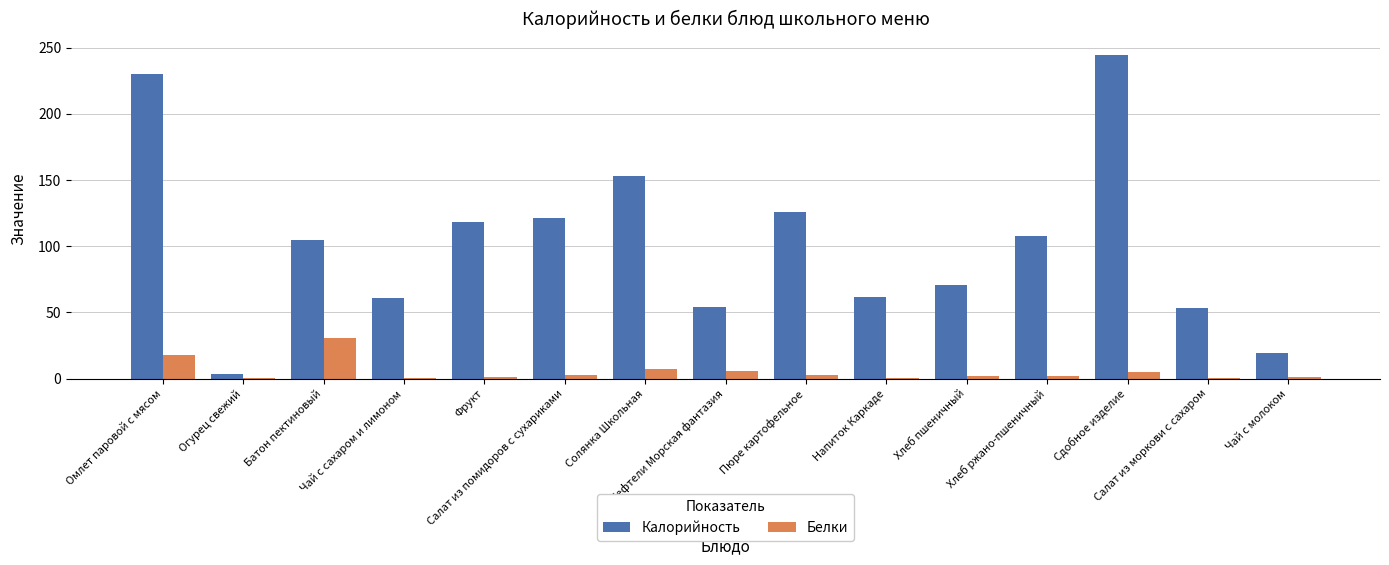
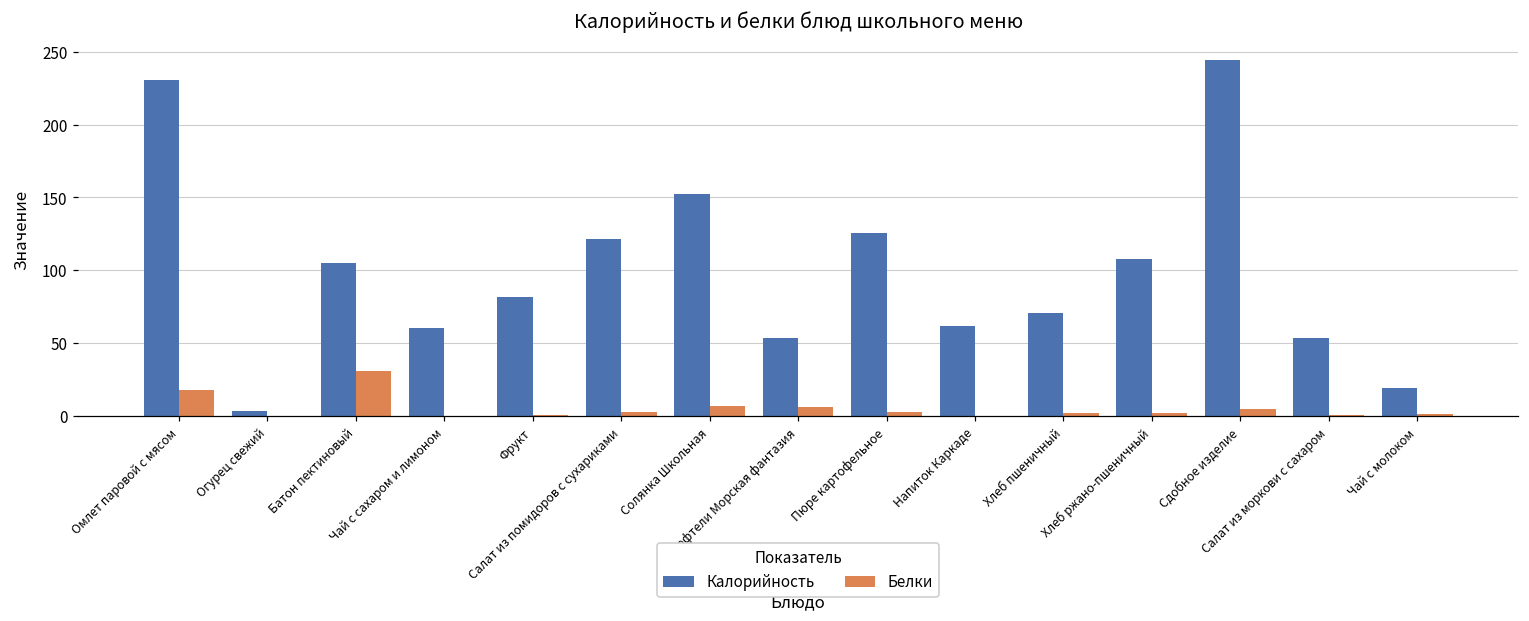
Калорийность, Фрукт: 118 -> 82
